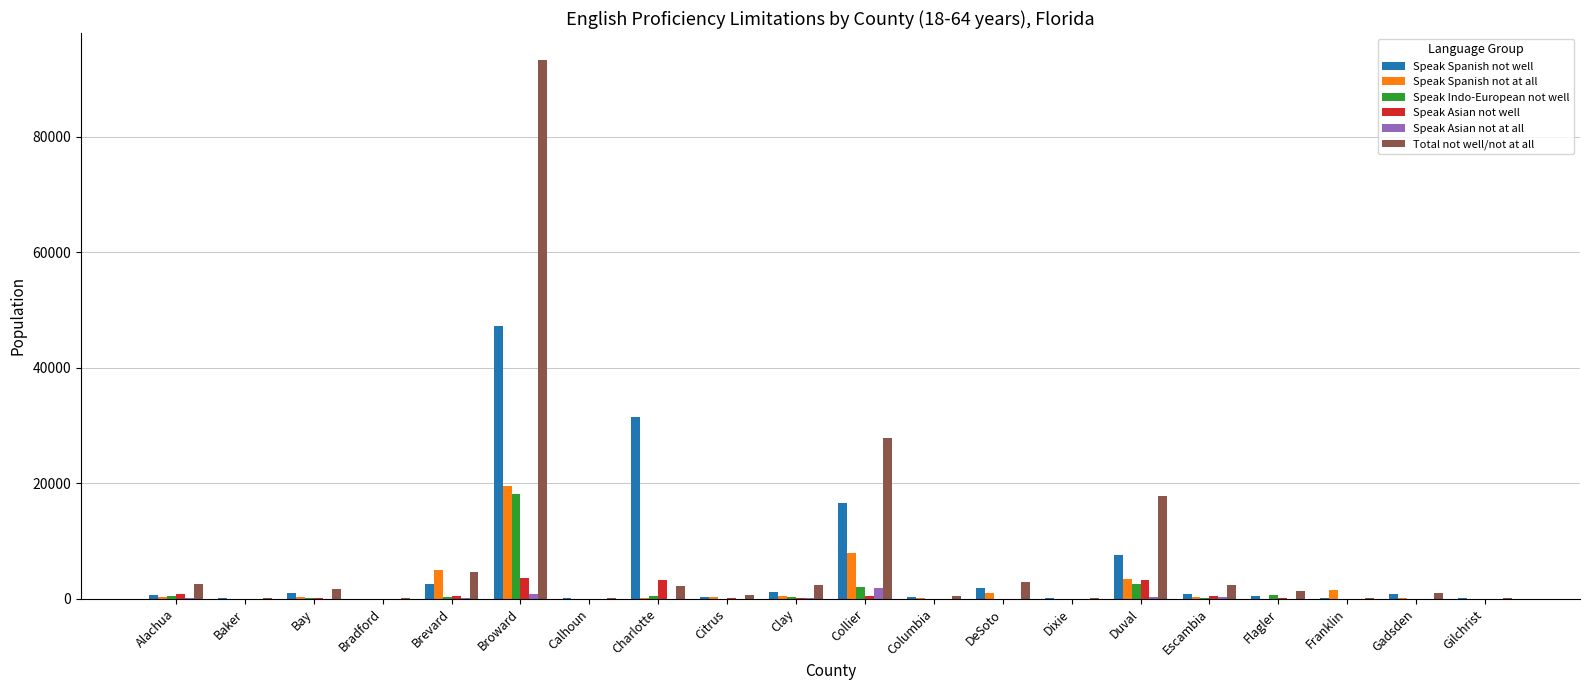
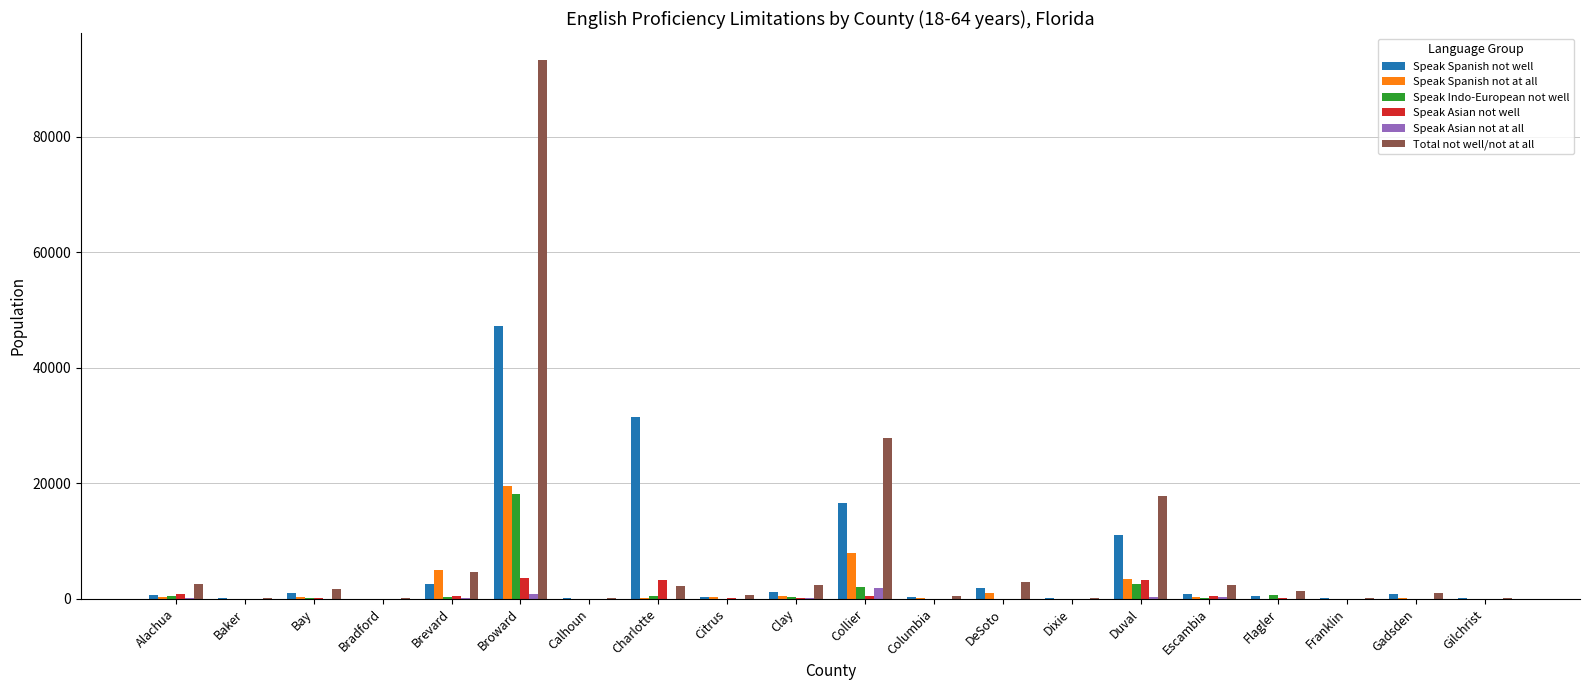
Speak Spanish not well, Duval: 8000 -> 11000
Speak Spanish not at all, Franklin: 2000 -> 0
